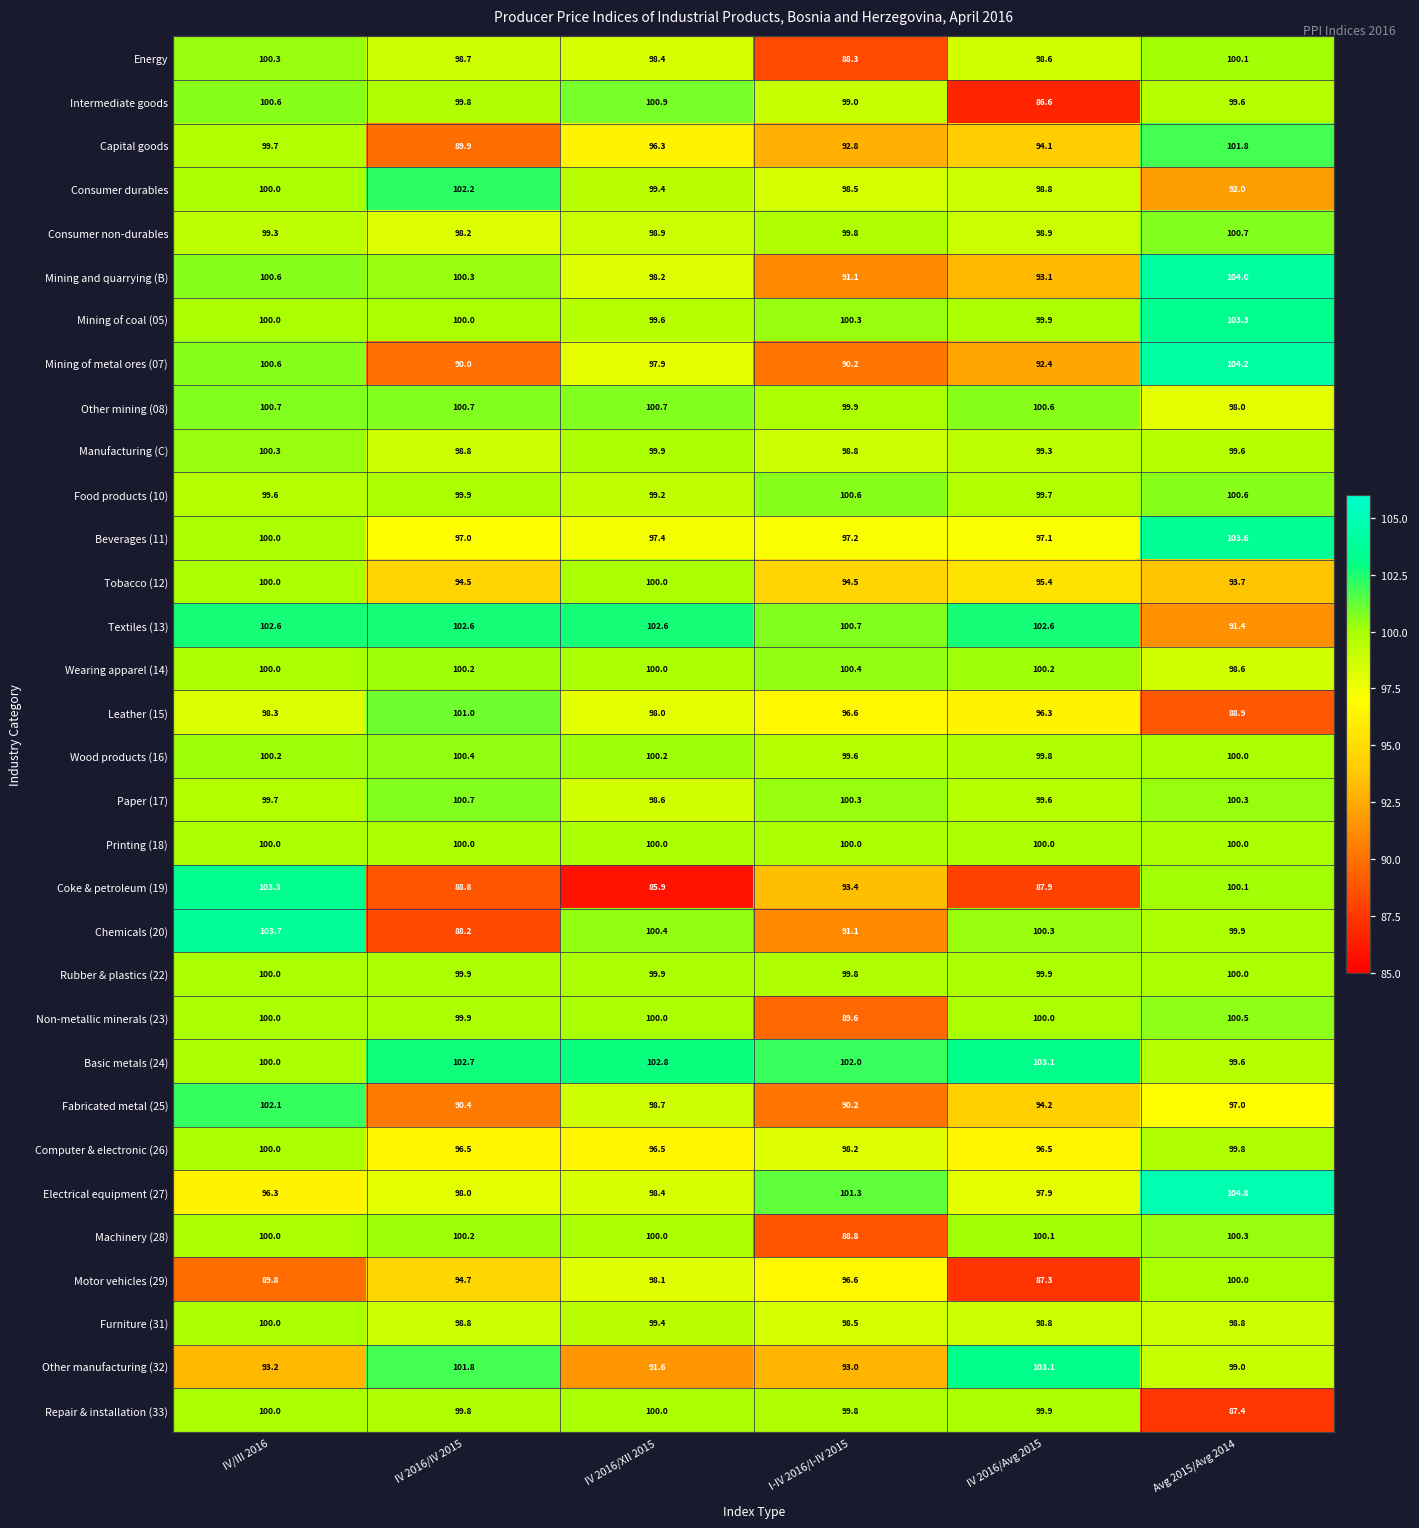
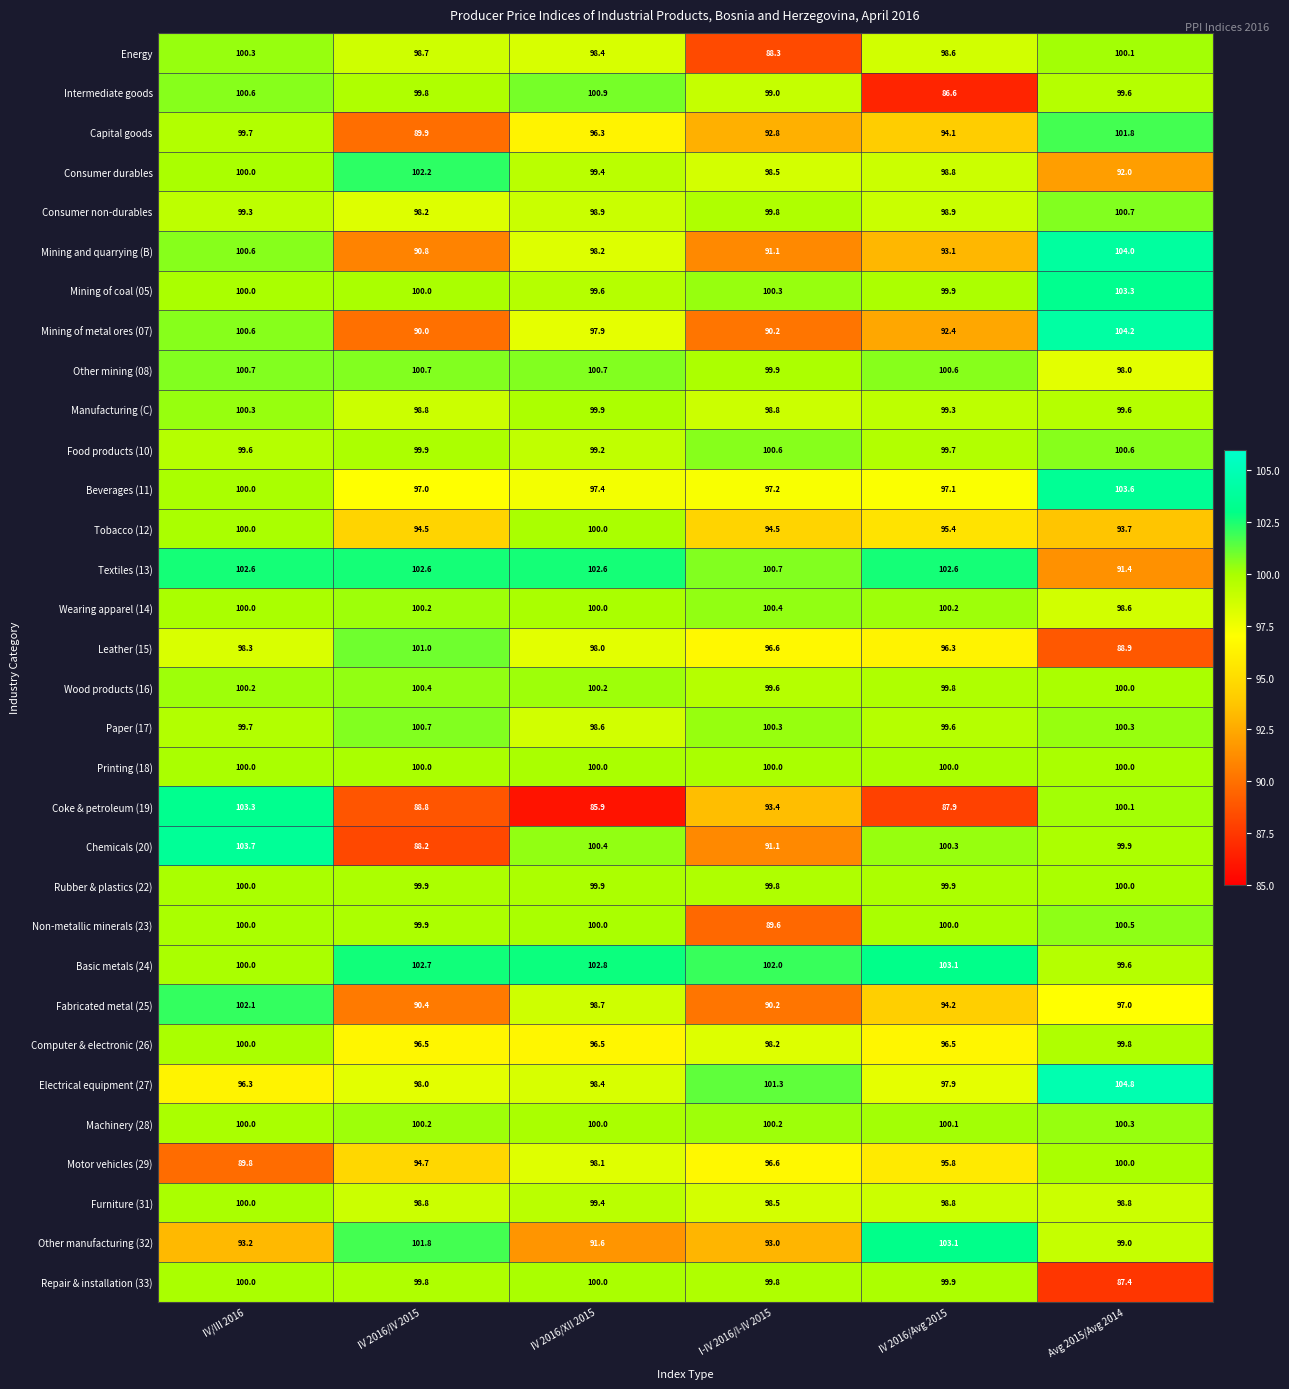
Mining and quarrying (B), IV 2016/IV 2015: 100.3 -> 90.8
Machinery (28), I-IV 2016/I-IV 2015: 88.8 -> 100.2
Motor vehicles (29), IV 2016/Avg 2015: 87.3 -> 95.8
